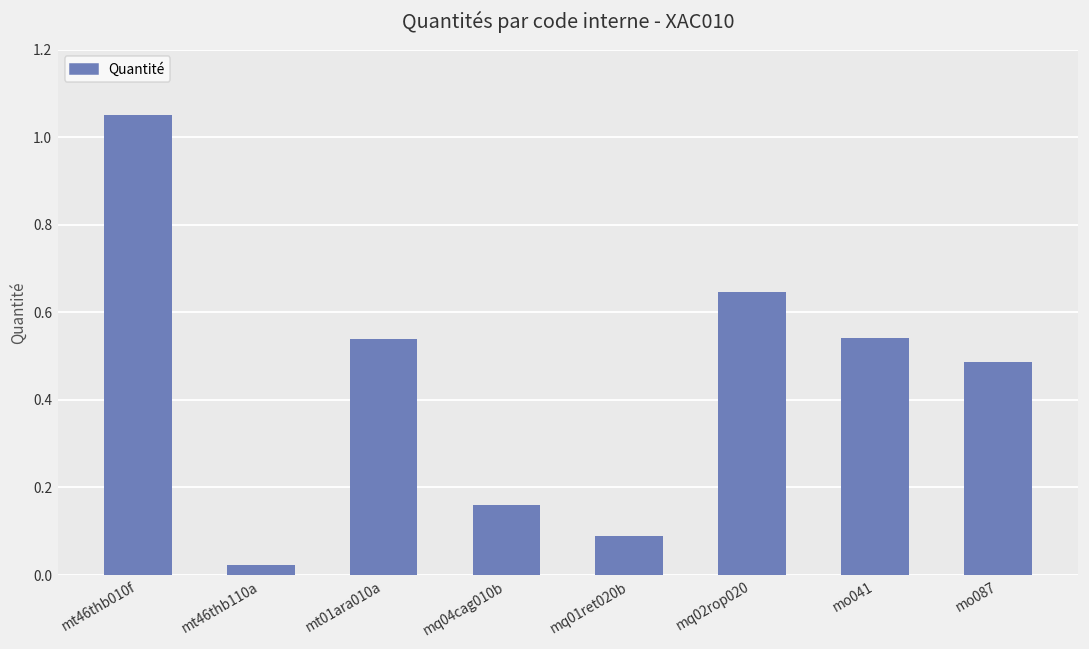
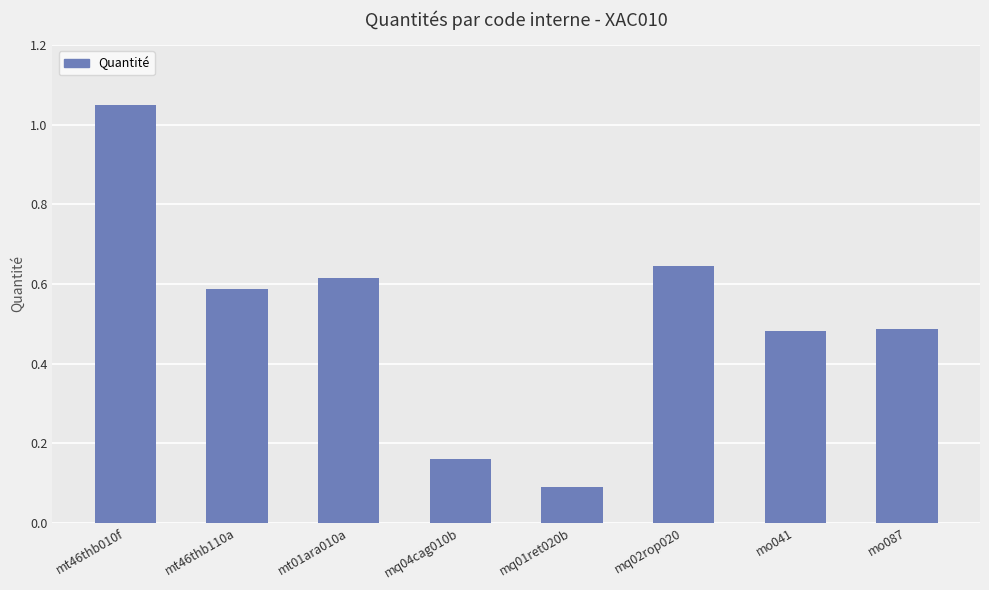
mt46thb110a: 0.02 -> 0.59
mt01ara010a: 0.54 -> 0.61
mo041: 0.54 -> 0.48
